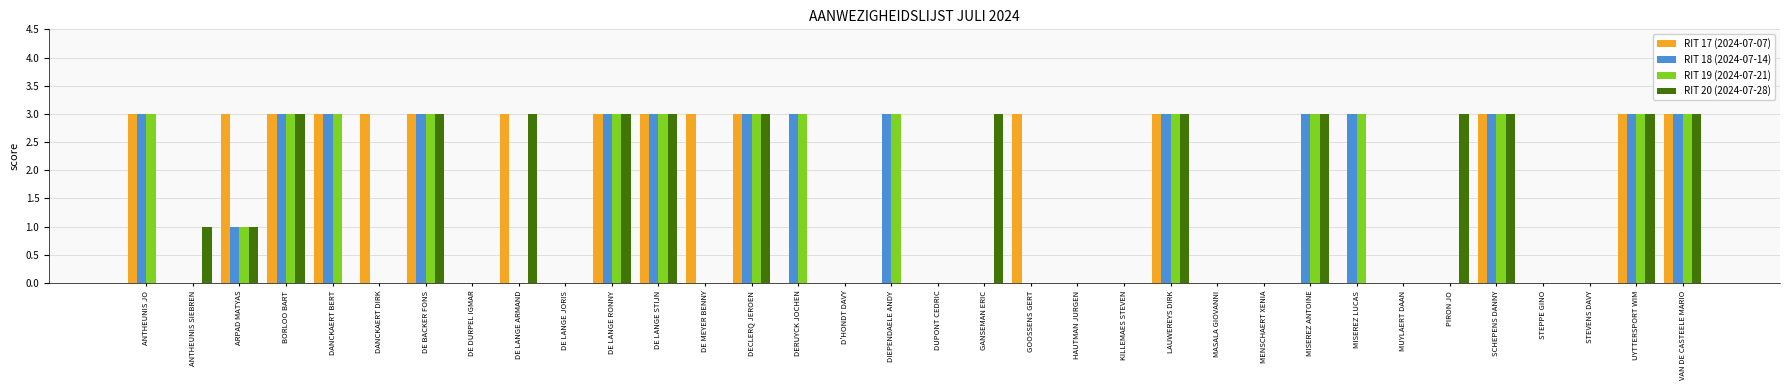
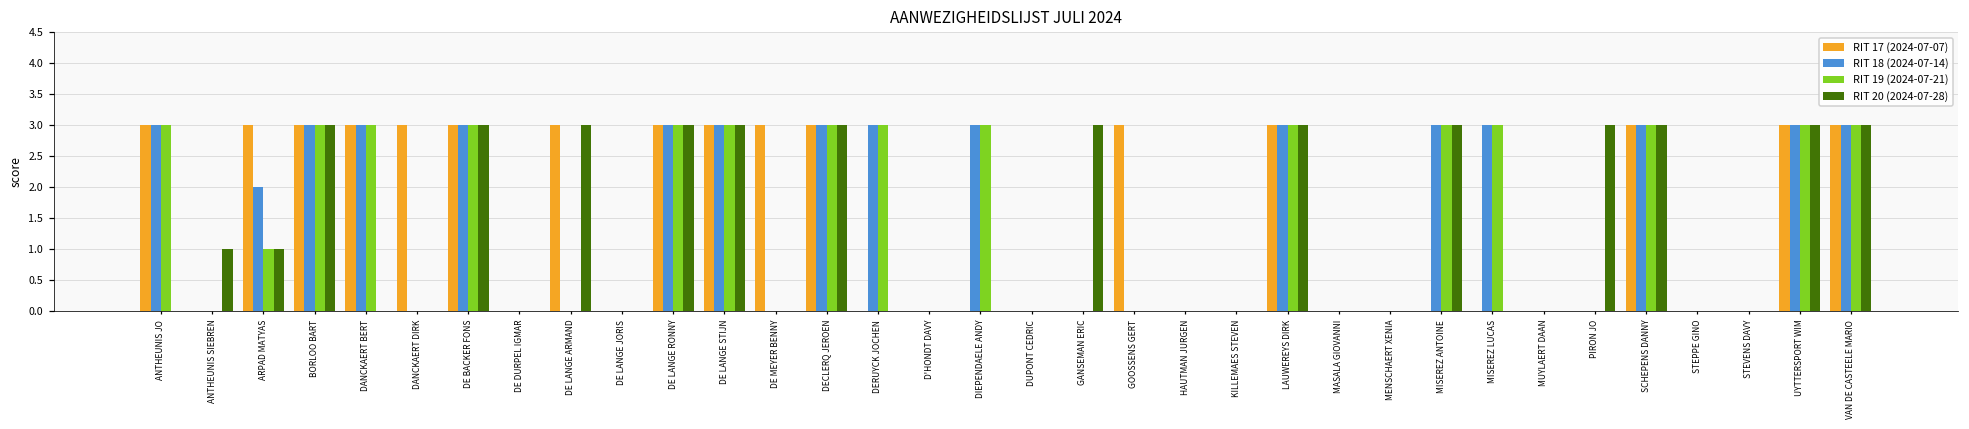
RIT 18 (2024-07-14), ARPAD MATYAS: 1 -> 2
